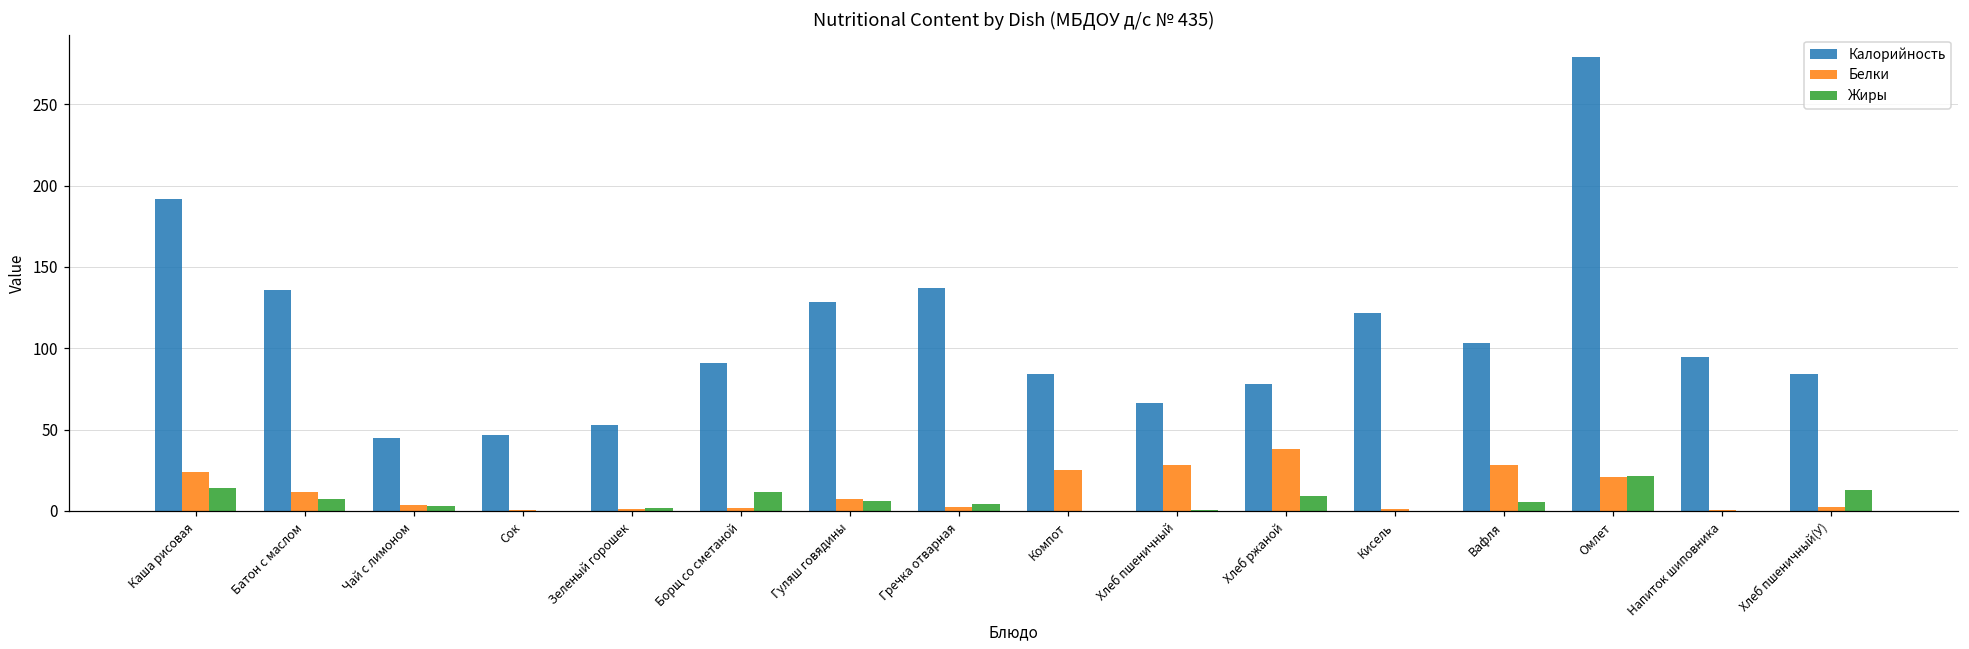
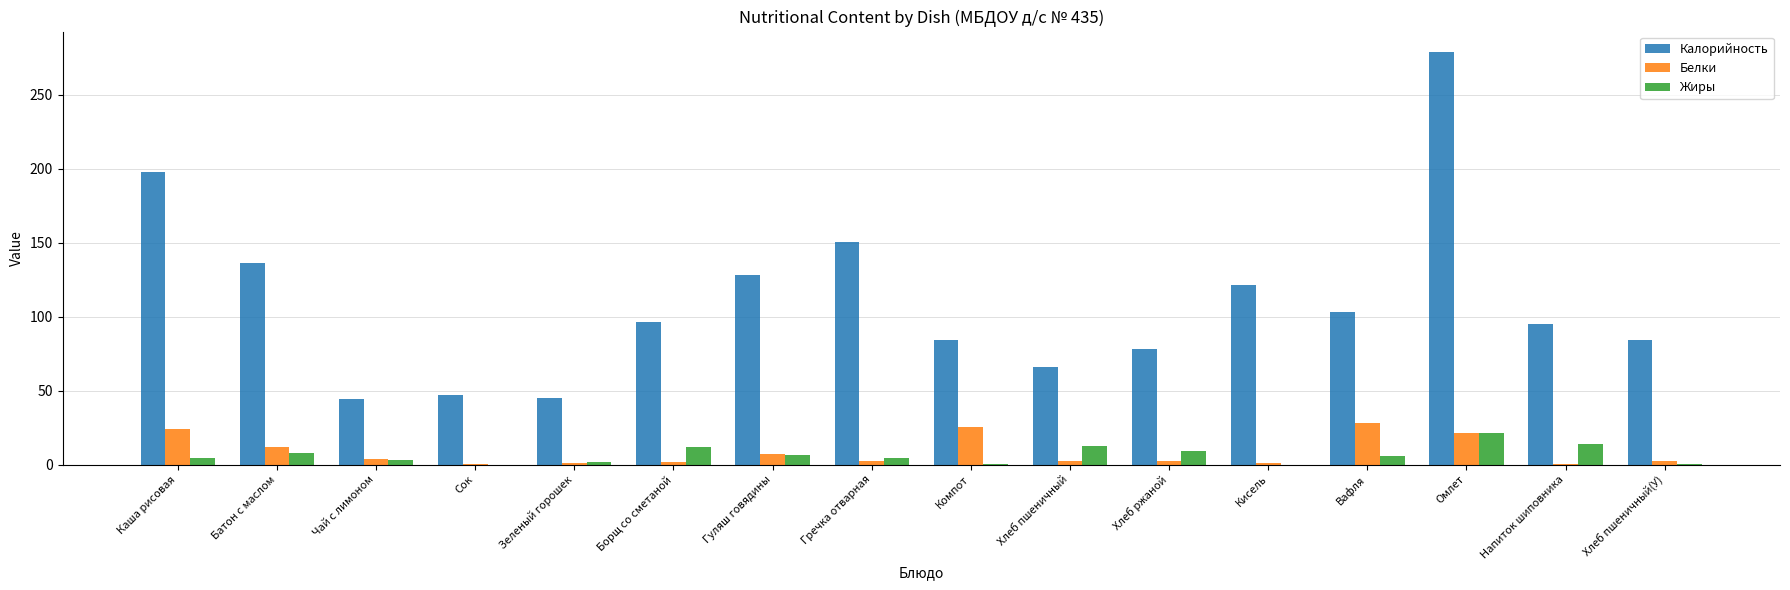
Калорийность, Каша рисовая: 192 -> 198
Жиры, Каша рисовая: 14 -> 4
Калорийность, Зеленый горошек: 53 -> 45
Калорийность, Борщ со сметаной: 91 -> 97
Калорийность, Гречка отварная: 137 -> 150
Белки, Хлеб пшеничный: 28 -> 2
Жиры, Хлеб пшеничный: 0 -> 12
Белки, Хлеб ржаной: 38 -> 2
Жиры, Напиток шиповника: 0 -> 14
Жиры, Хлеб пшеничный(У): 13 -> 0
